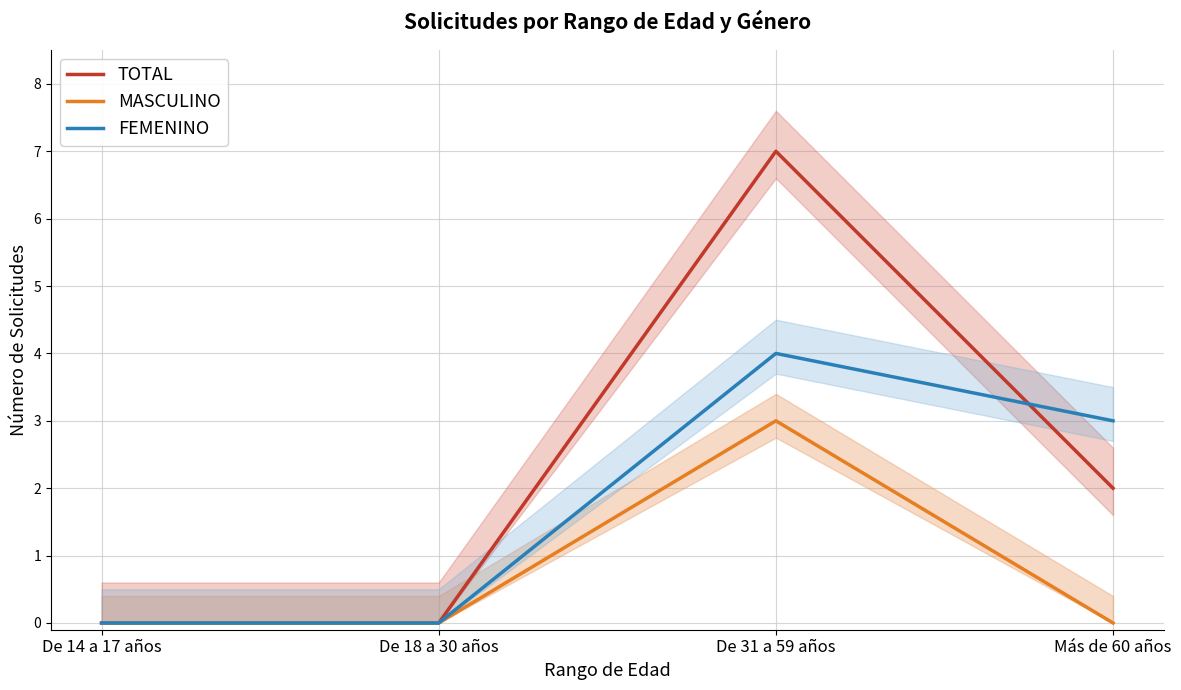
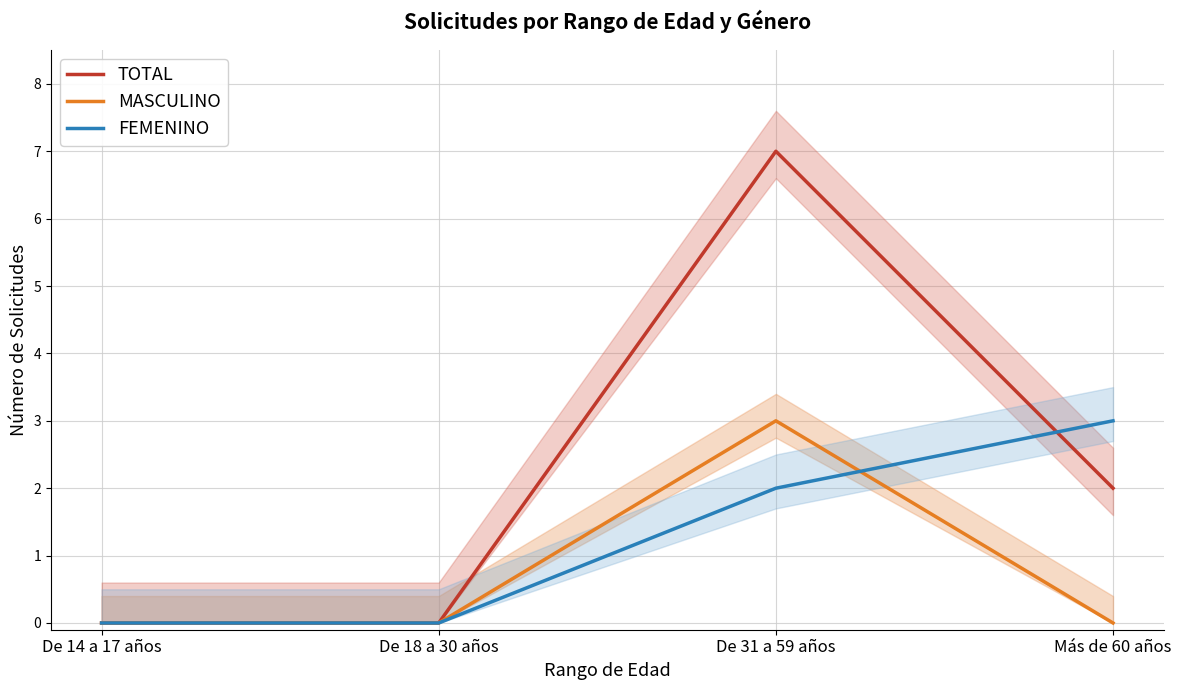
FEMENINO, De 31 a 59 años: 4 -> 2
